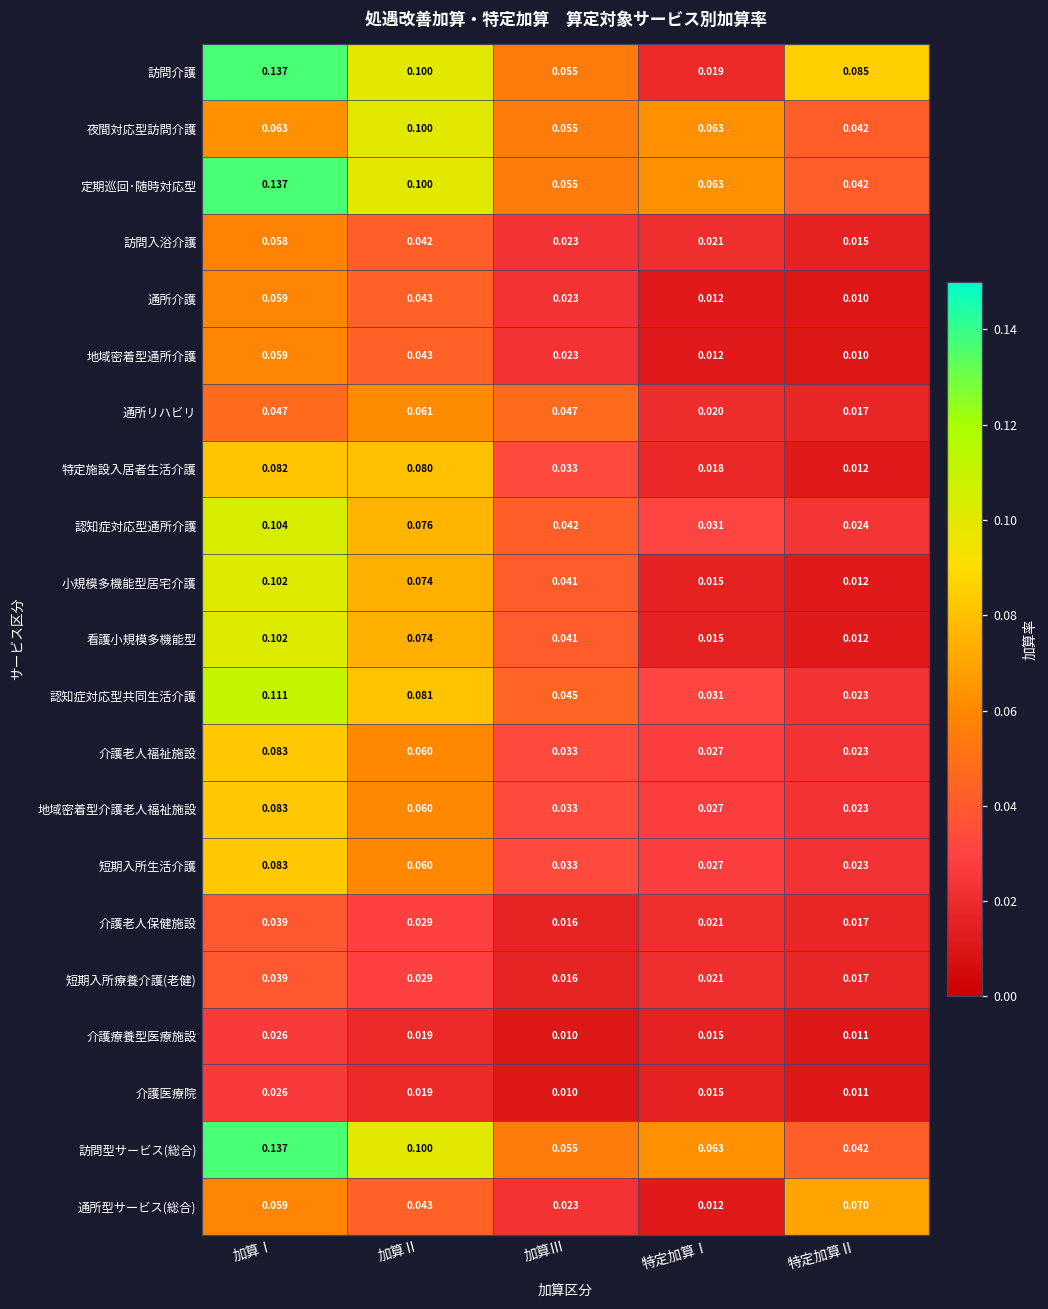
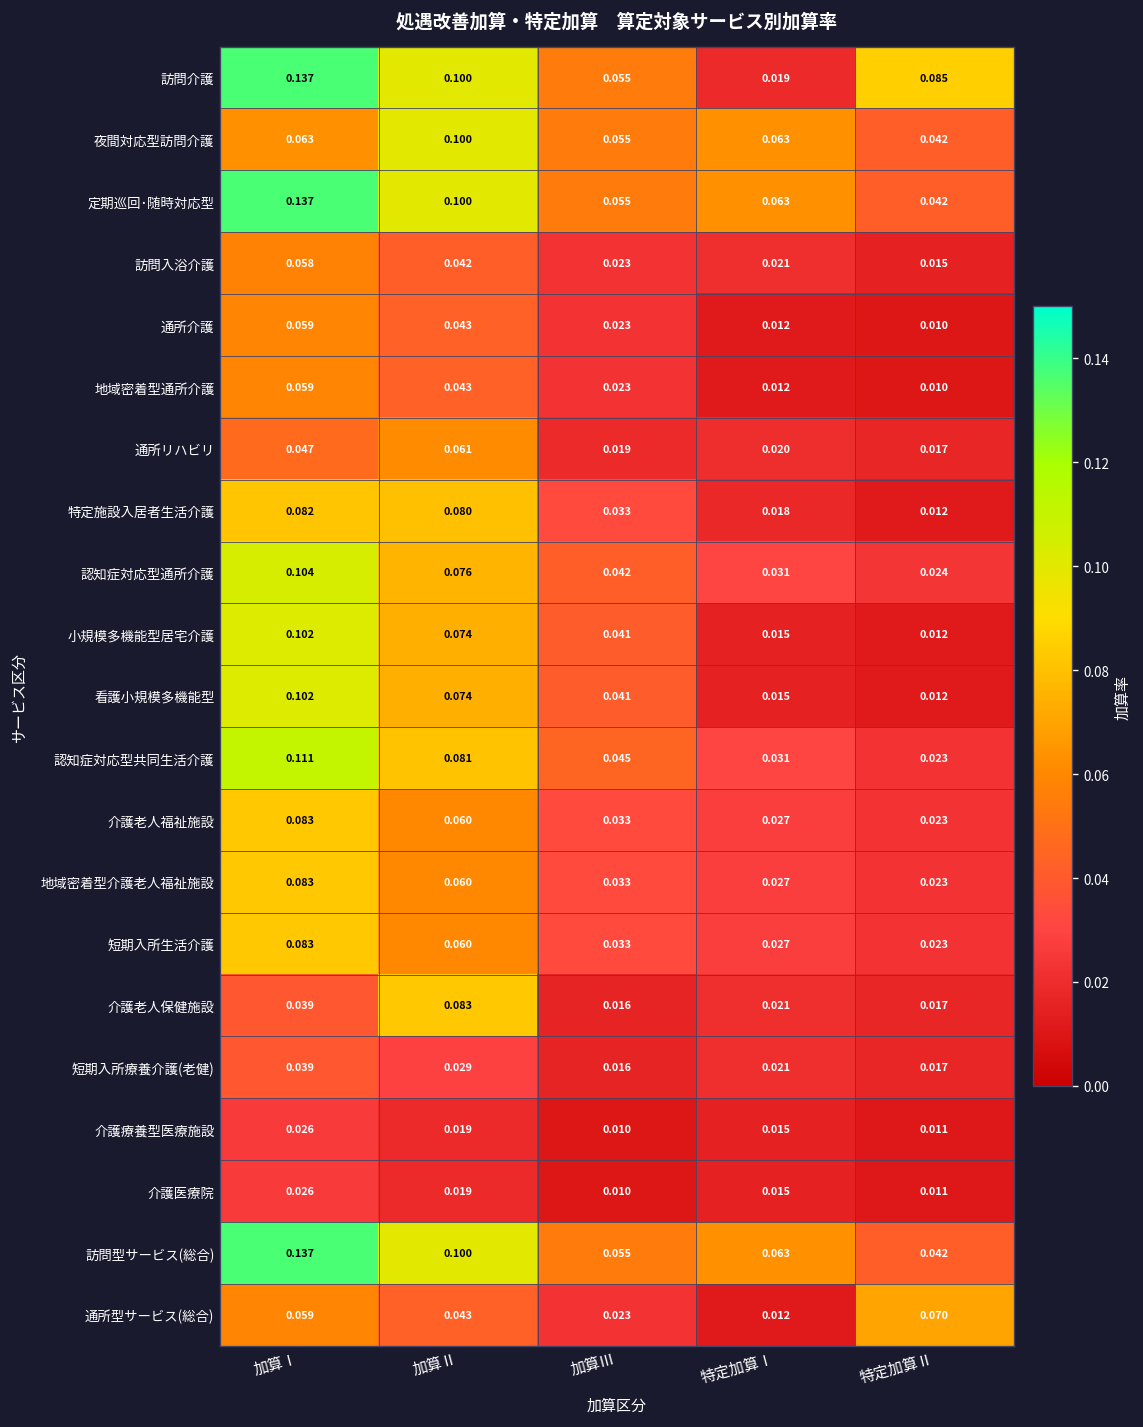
通所リハビリ, 加算Ⅲ: 0.047 -> 0.019
介護老人保健施設, 加算Ⅱ: 0.029 -> 0.083
